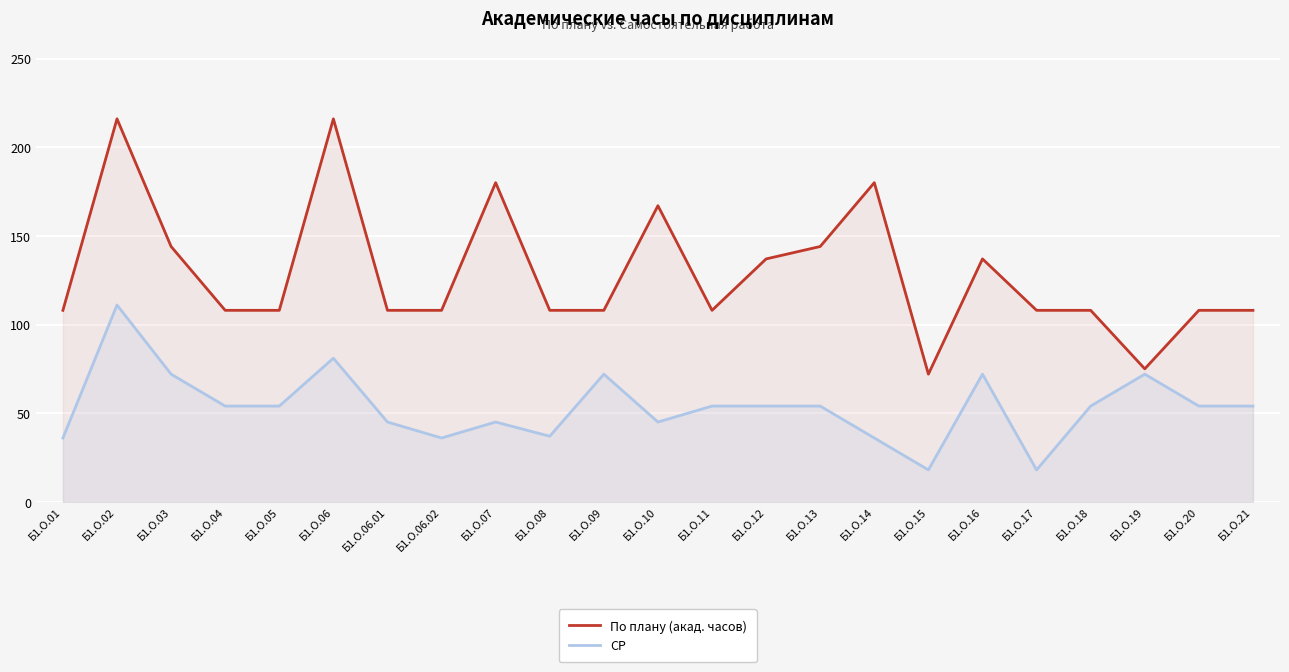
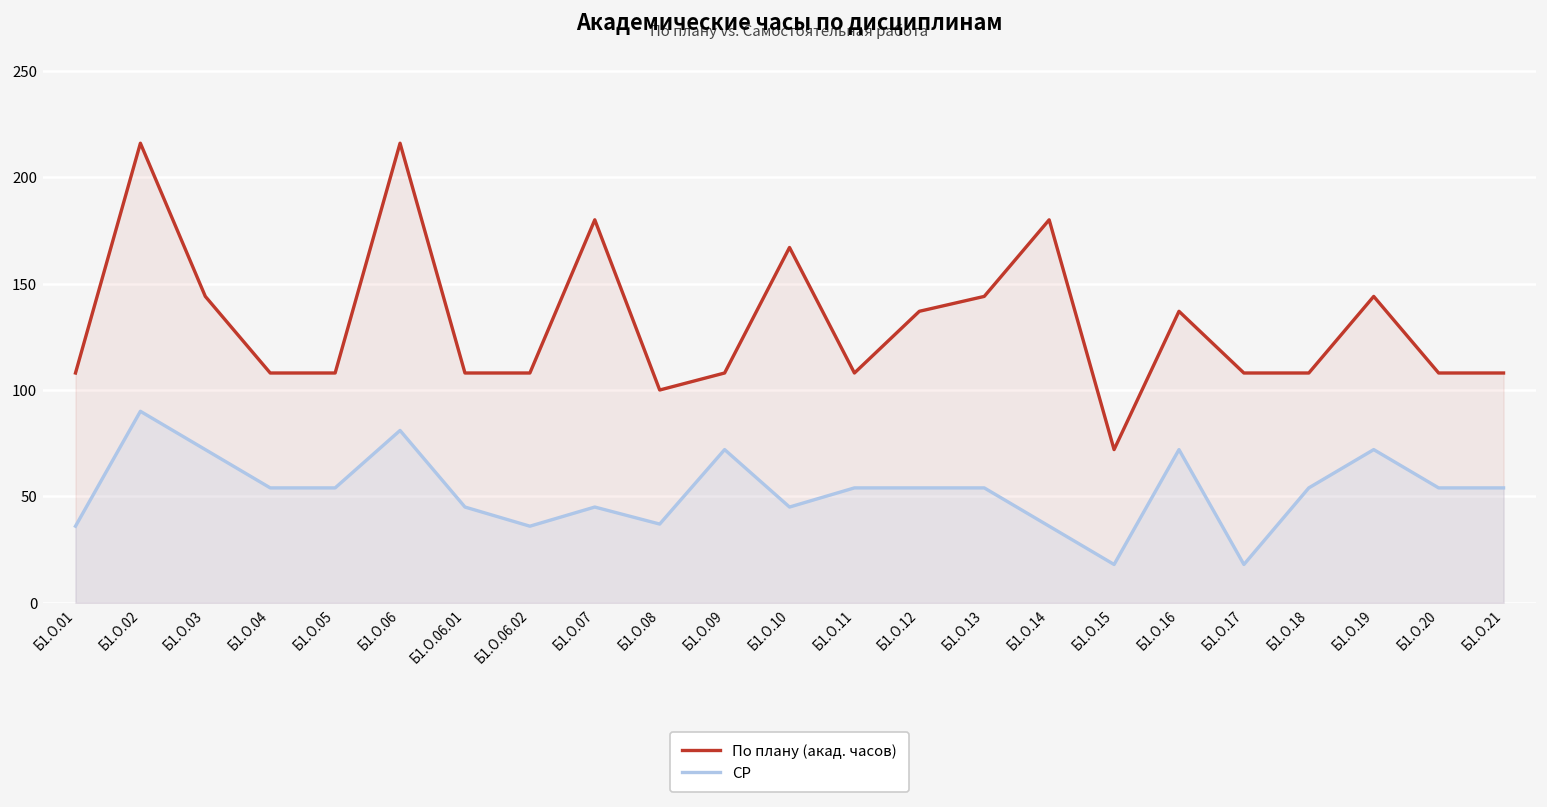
СР, Б1.О.02: 111 -> 90
По плану (акад. часов), Б1.О.08: 108 -> 100
По плану (акад. часов), Б1.О.19: 75 -> 144
